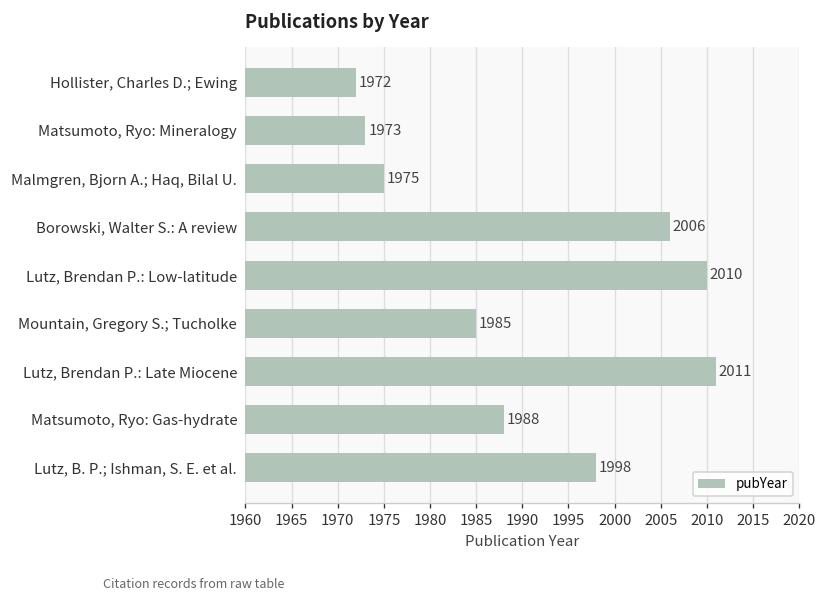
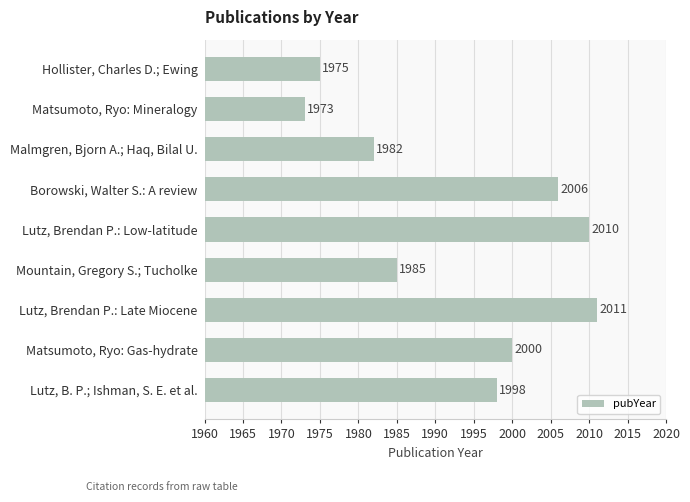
Hollister, Charles D.; Ewing: 1972 -> 1975
Malmgren, Bjorn A.; Haq, Bilal U.: 1975 -> 1982
Matsumoto, Ryo: Gas-hydrate: 1988 -> 2000
